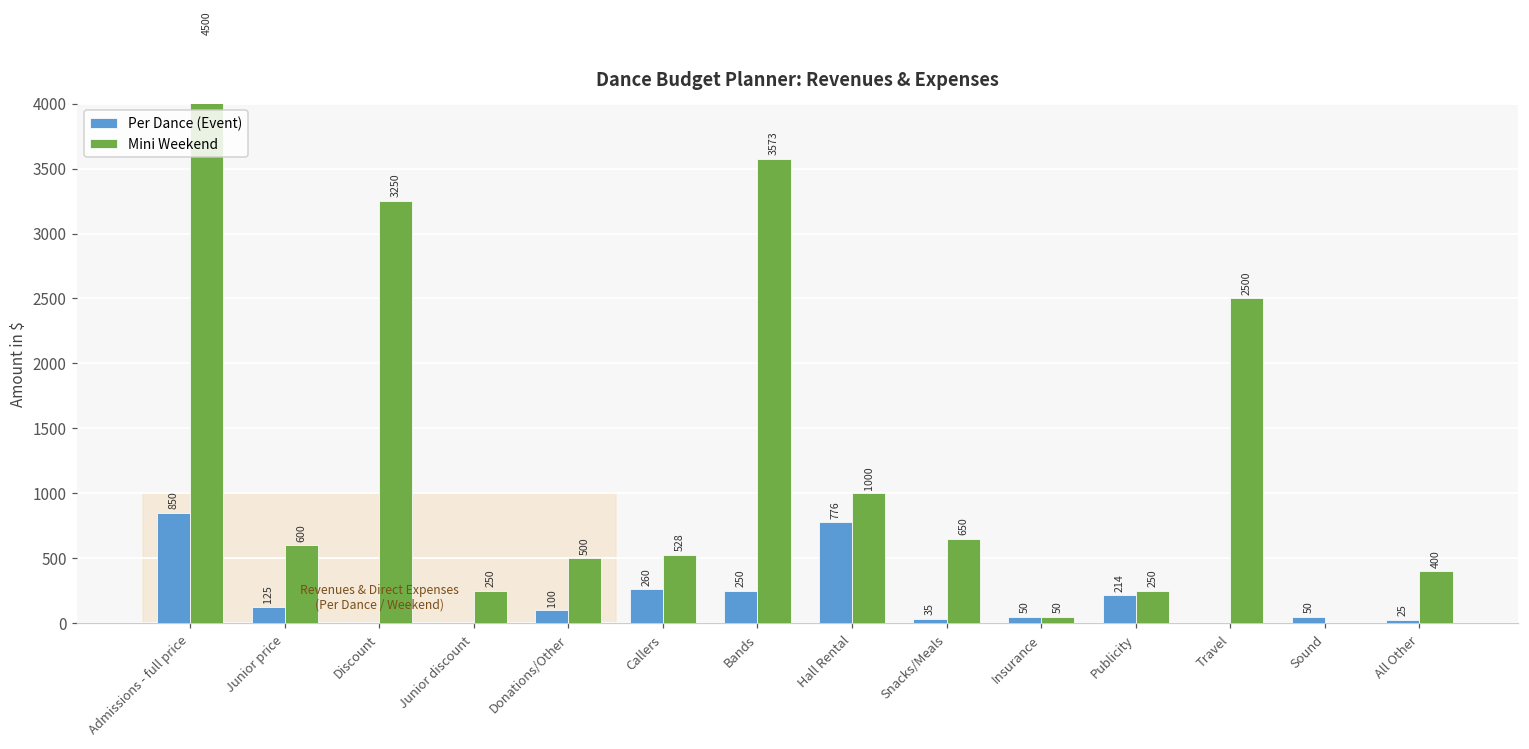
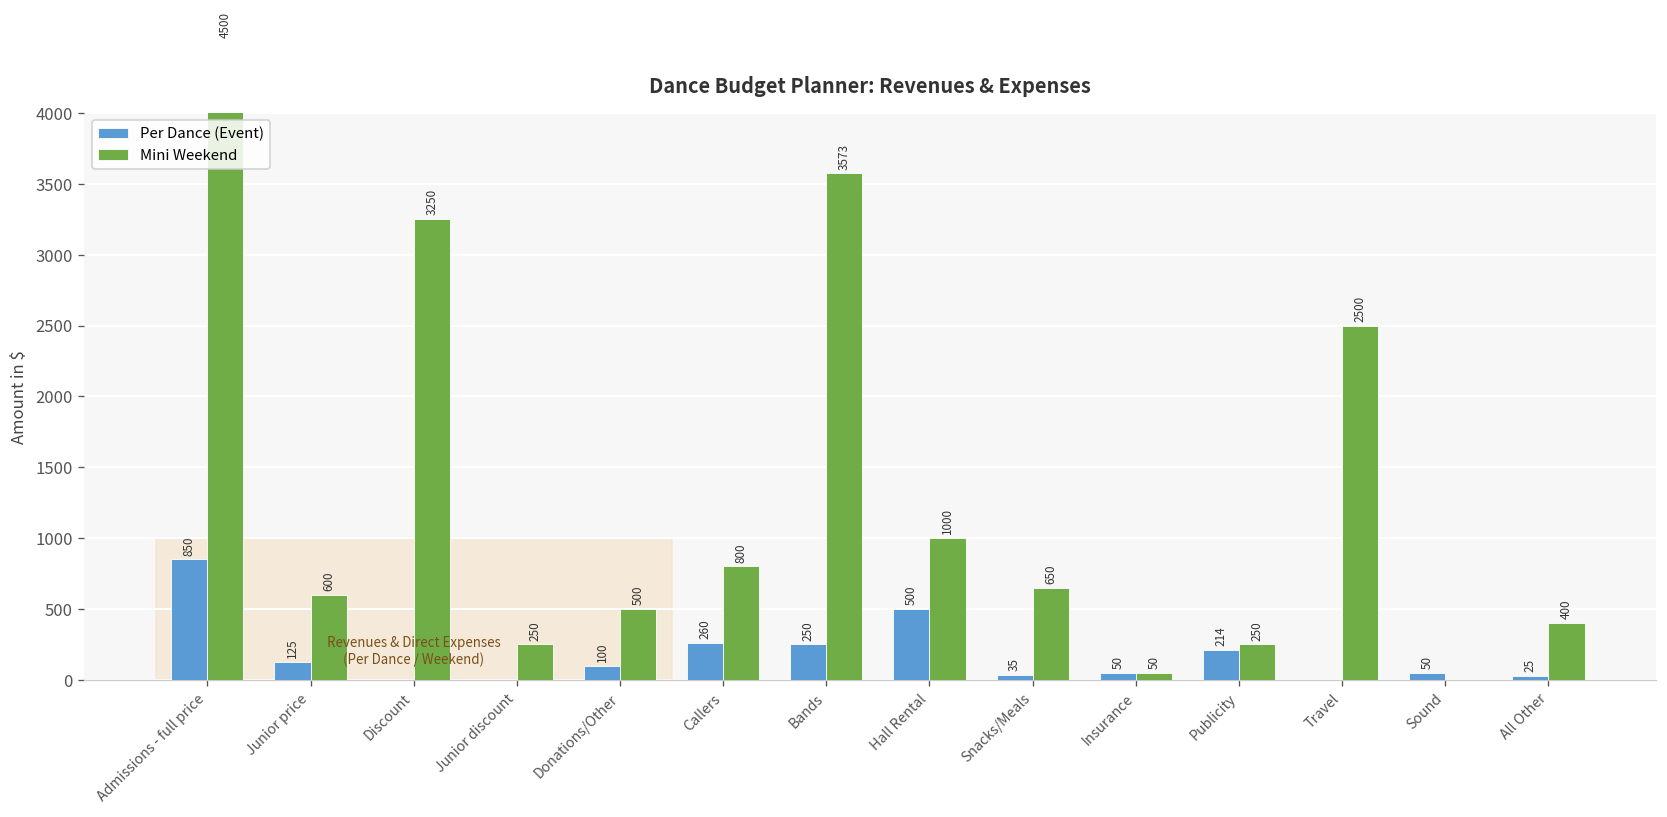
Mini Weekend, Callers: 528 -> 800
Per Dance (Event), Hall Rental: 776 -> 500
